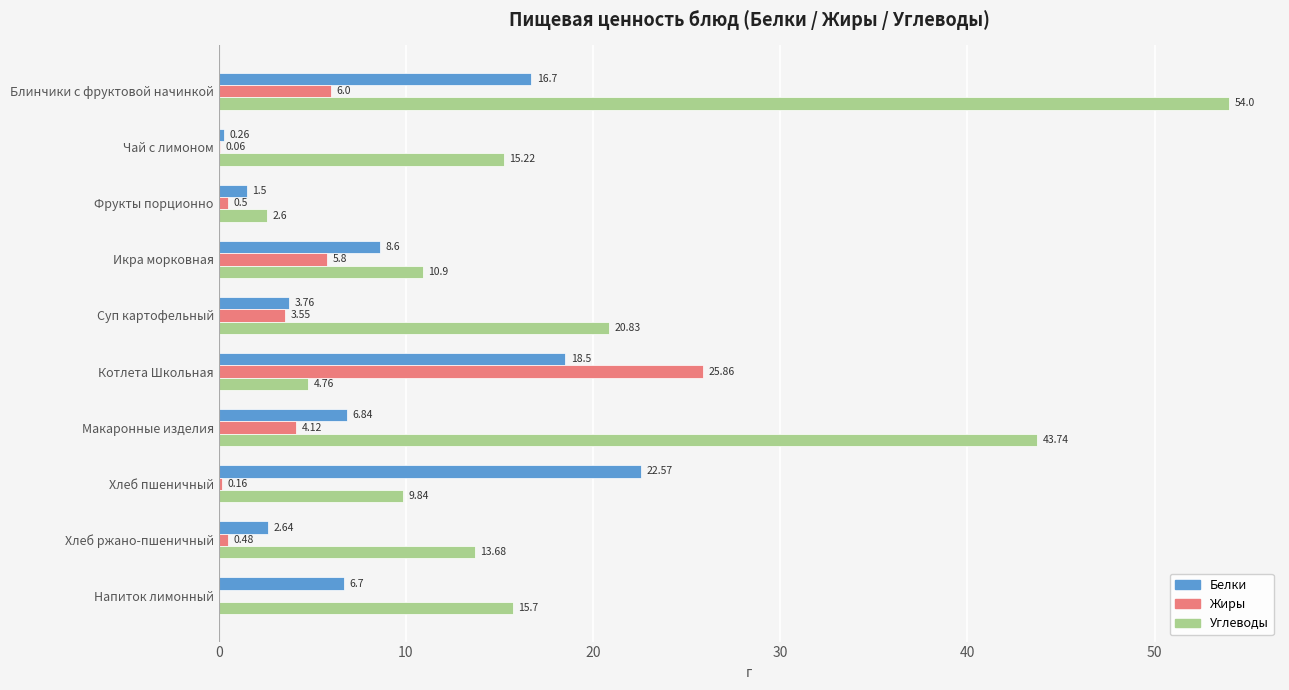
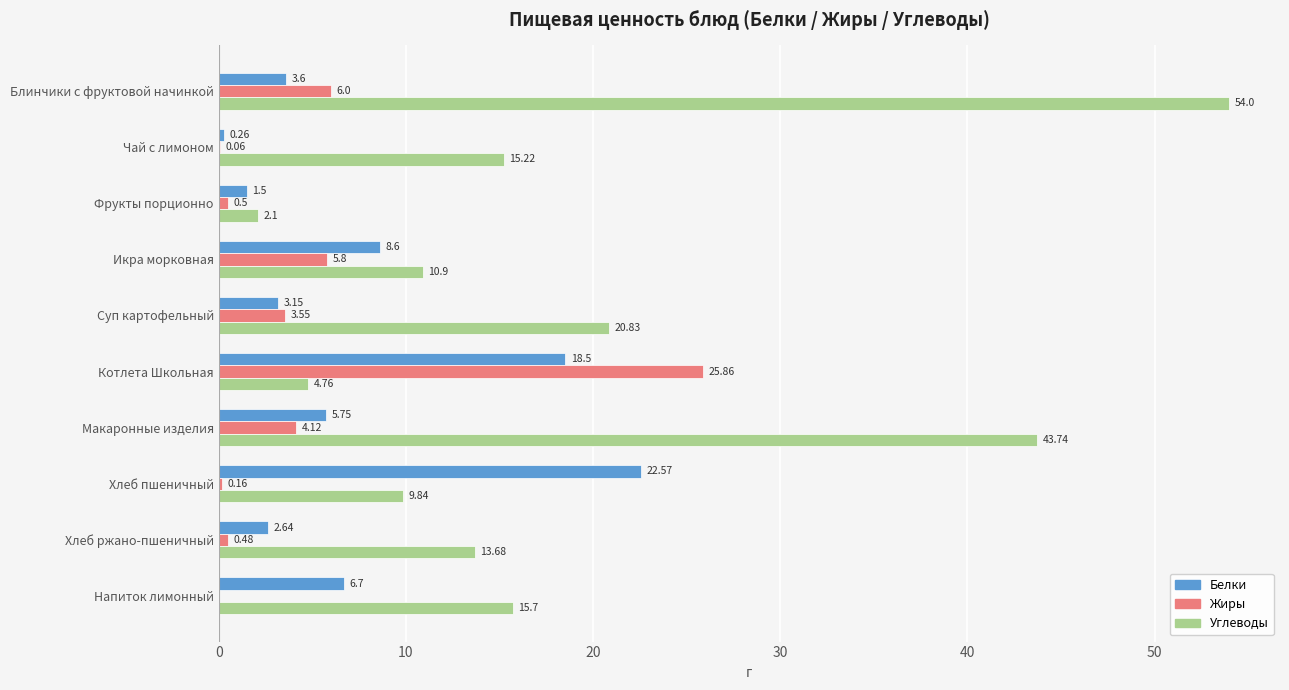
Белки, Блинчики с фруктовой начинкой: 16.7 -> 3.6
Углеводы, Фрукты порционно: 2.6 -> 2.1
Белки, Суп картофельный: 3.76 -> 3.15
Белки, Макаронные изделия: 6.84 -> 5.75
